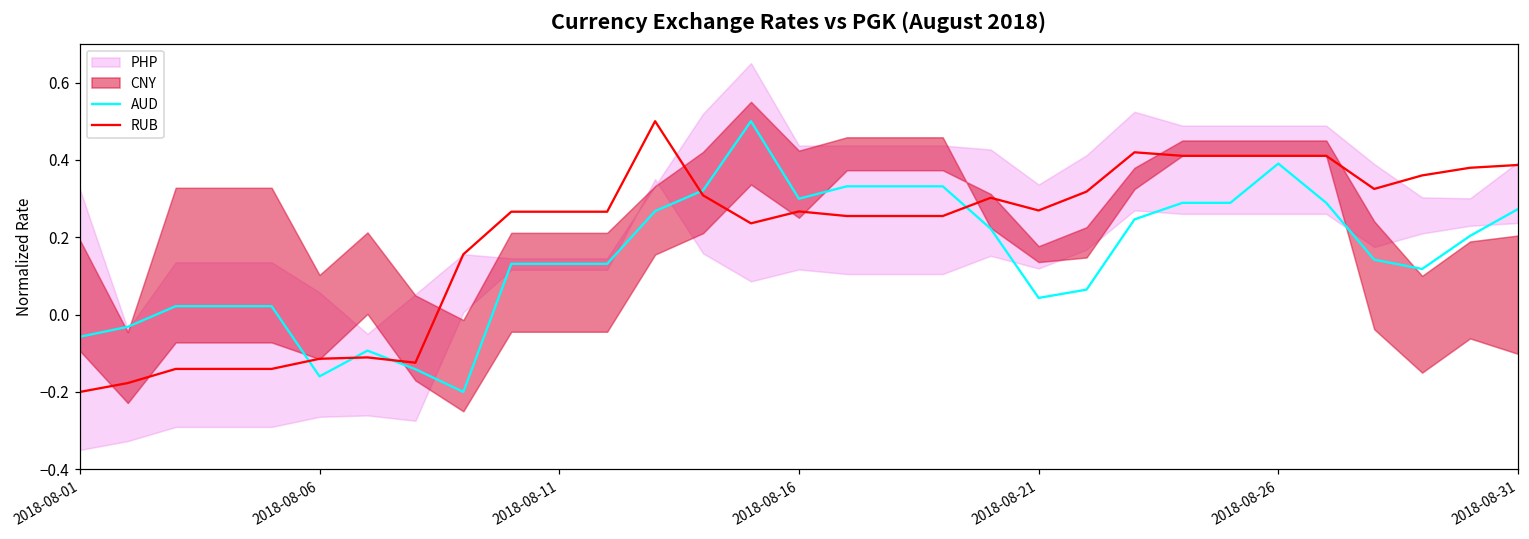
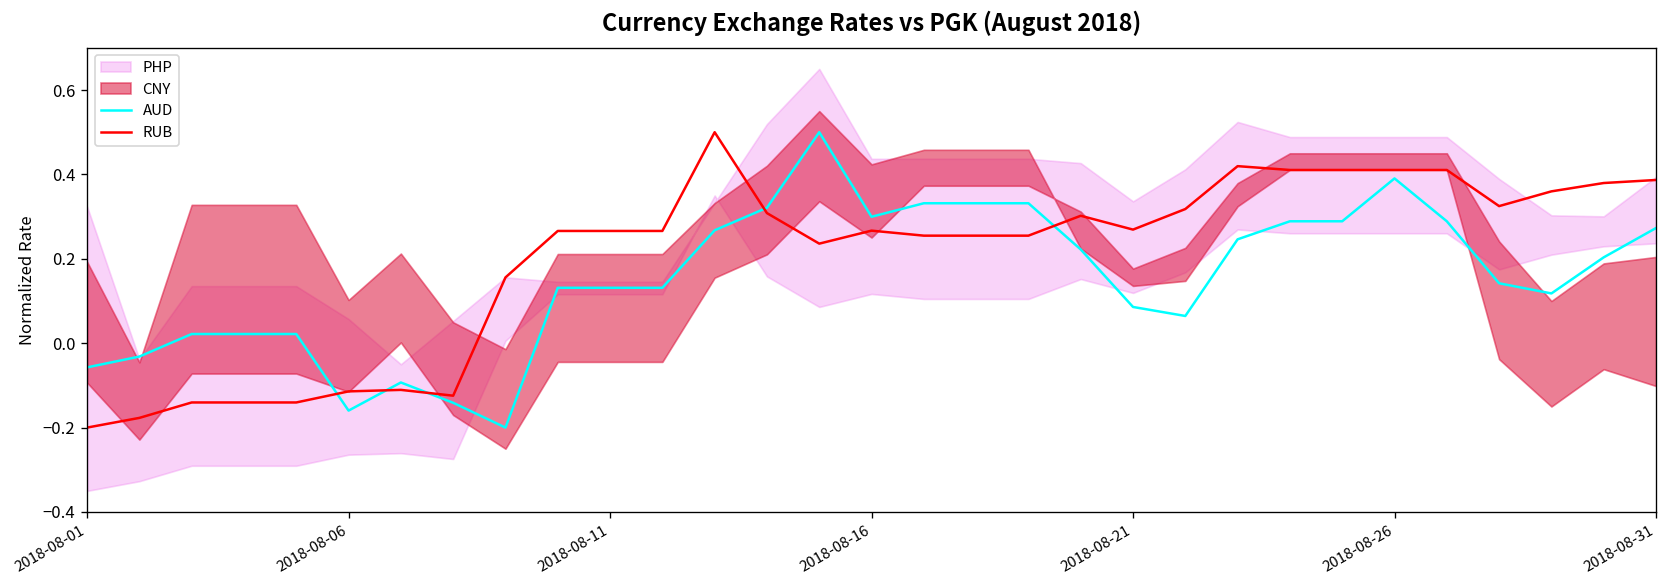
AUD, 2018-08-21: 0.04 -> 0.09
